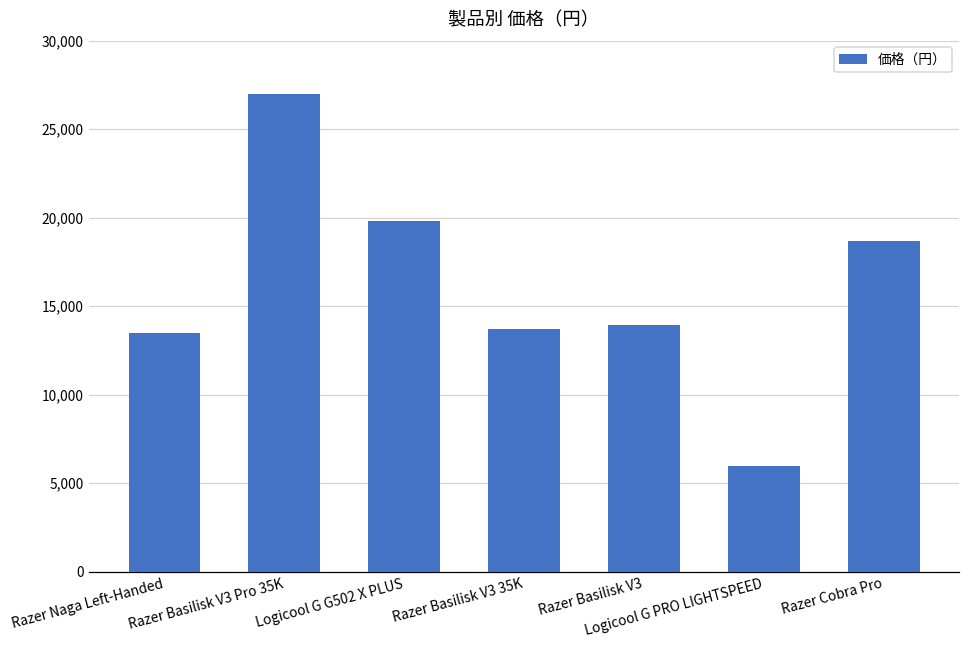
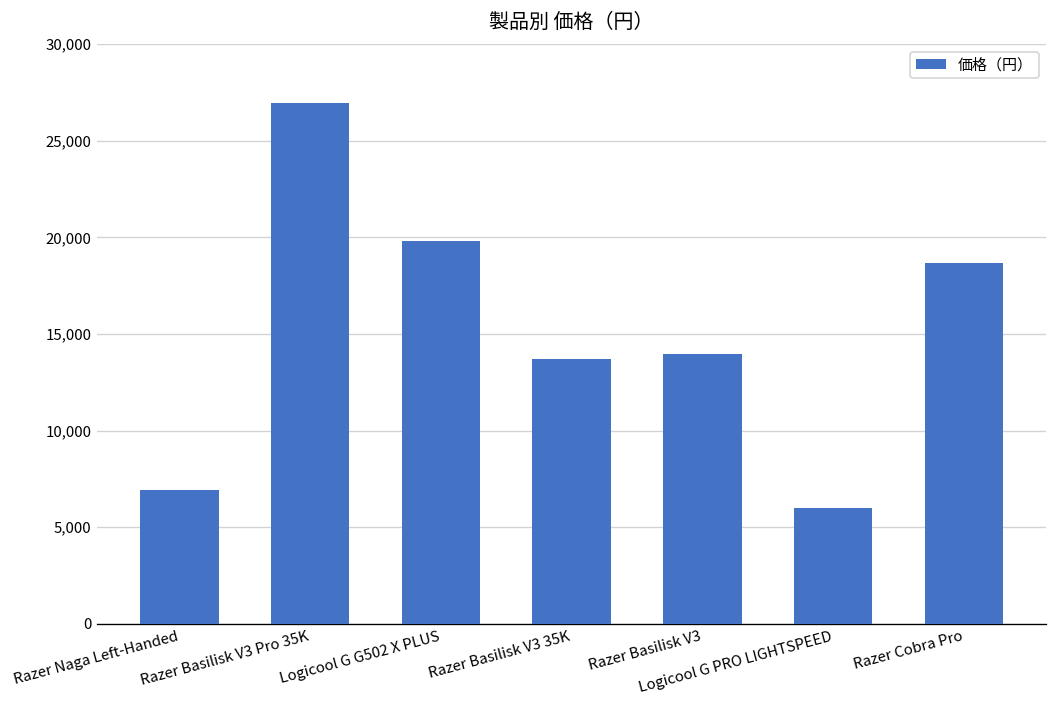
Razer Naga Left-Handed: 13,500 -> 6,900
